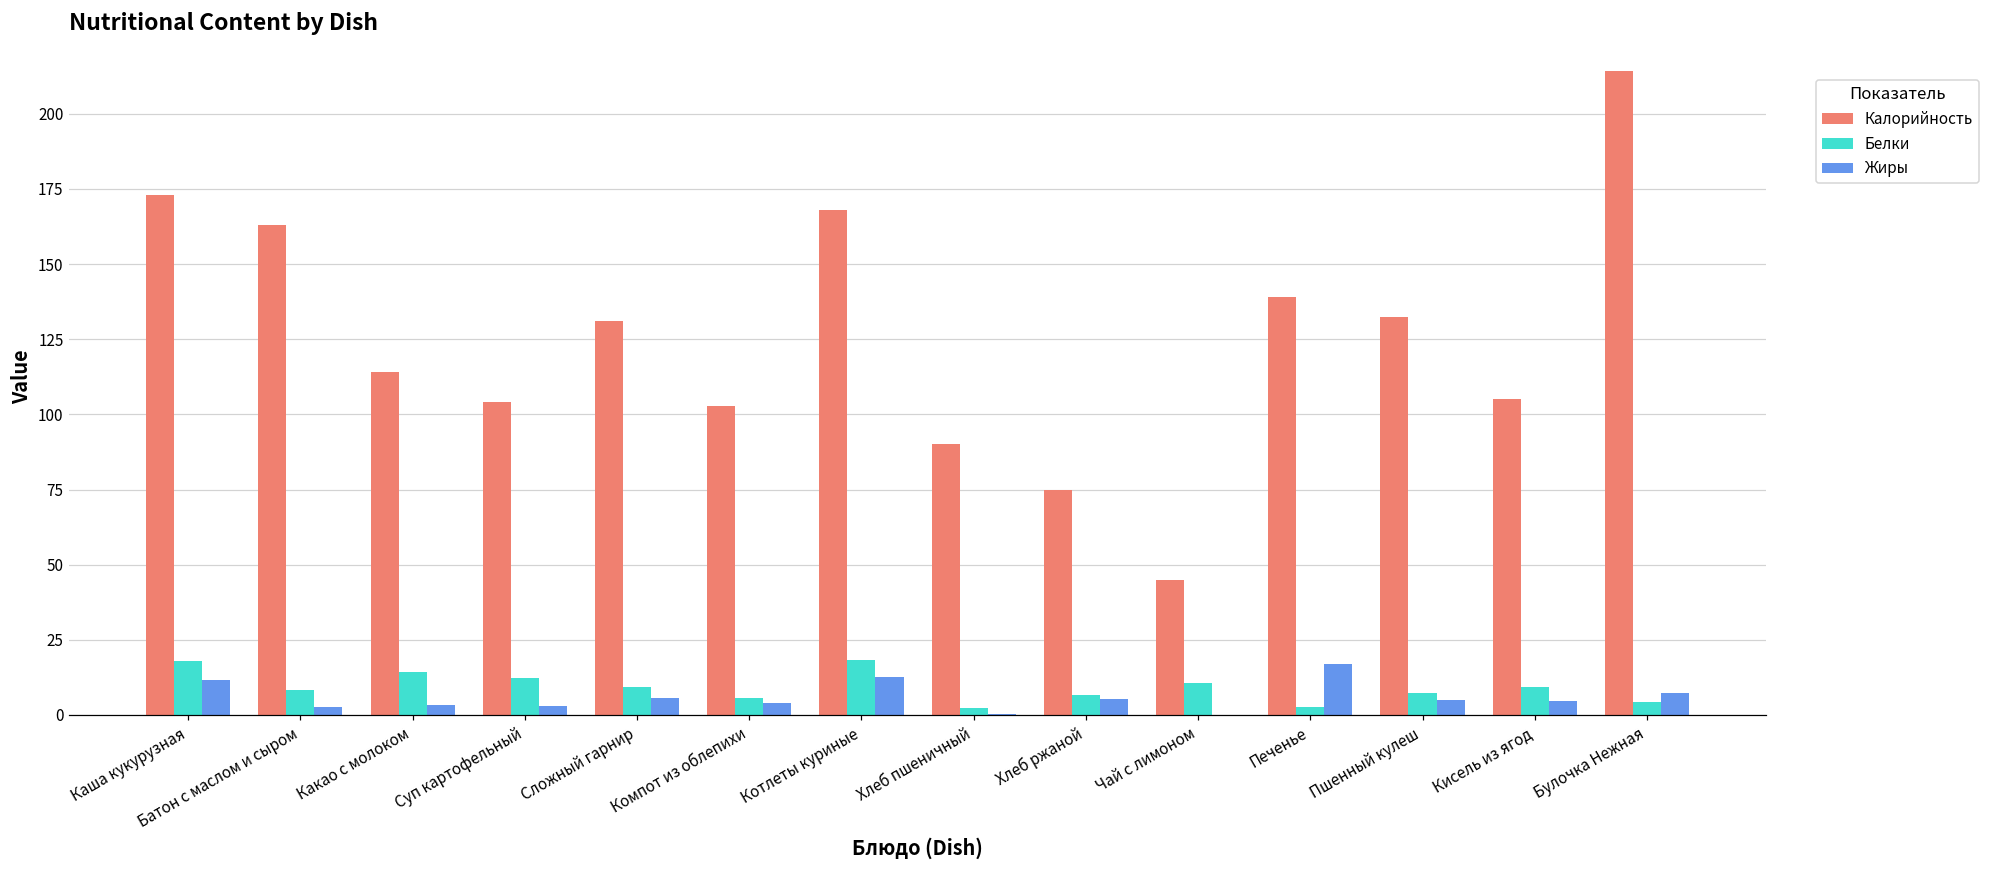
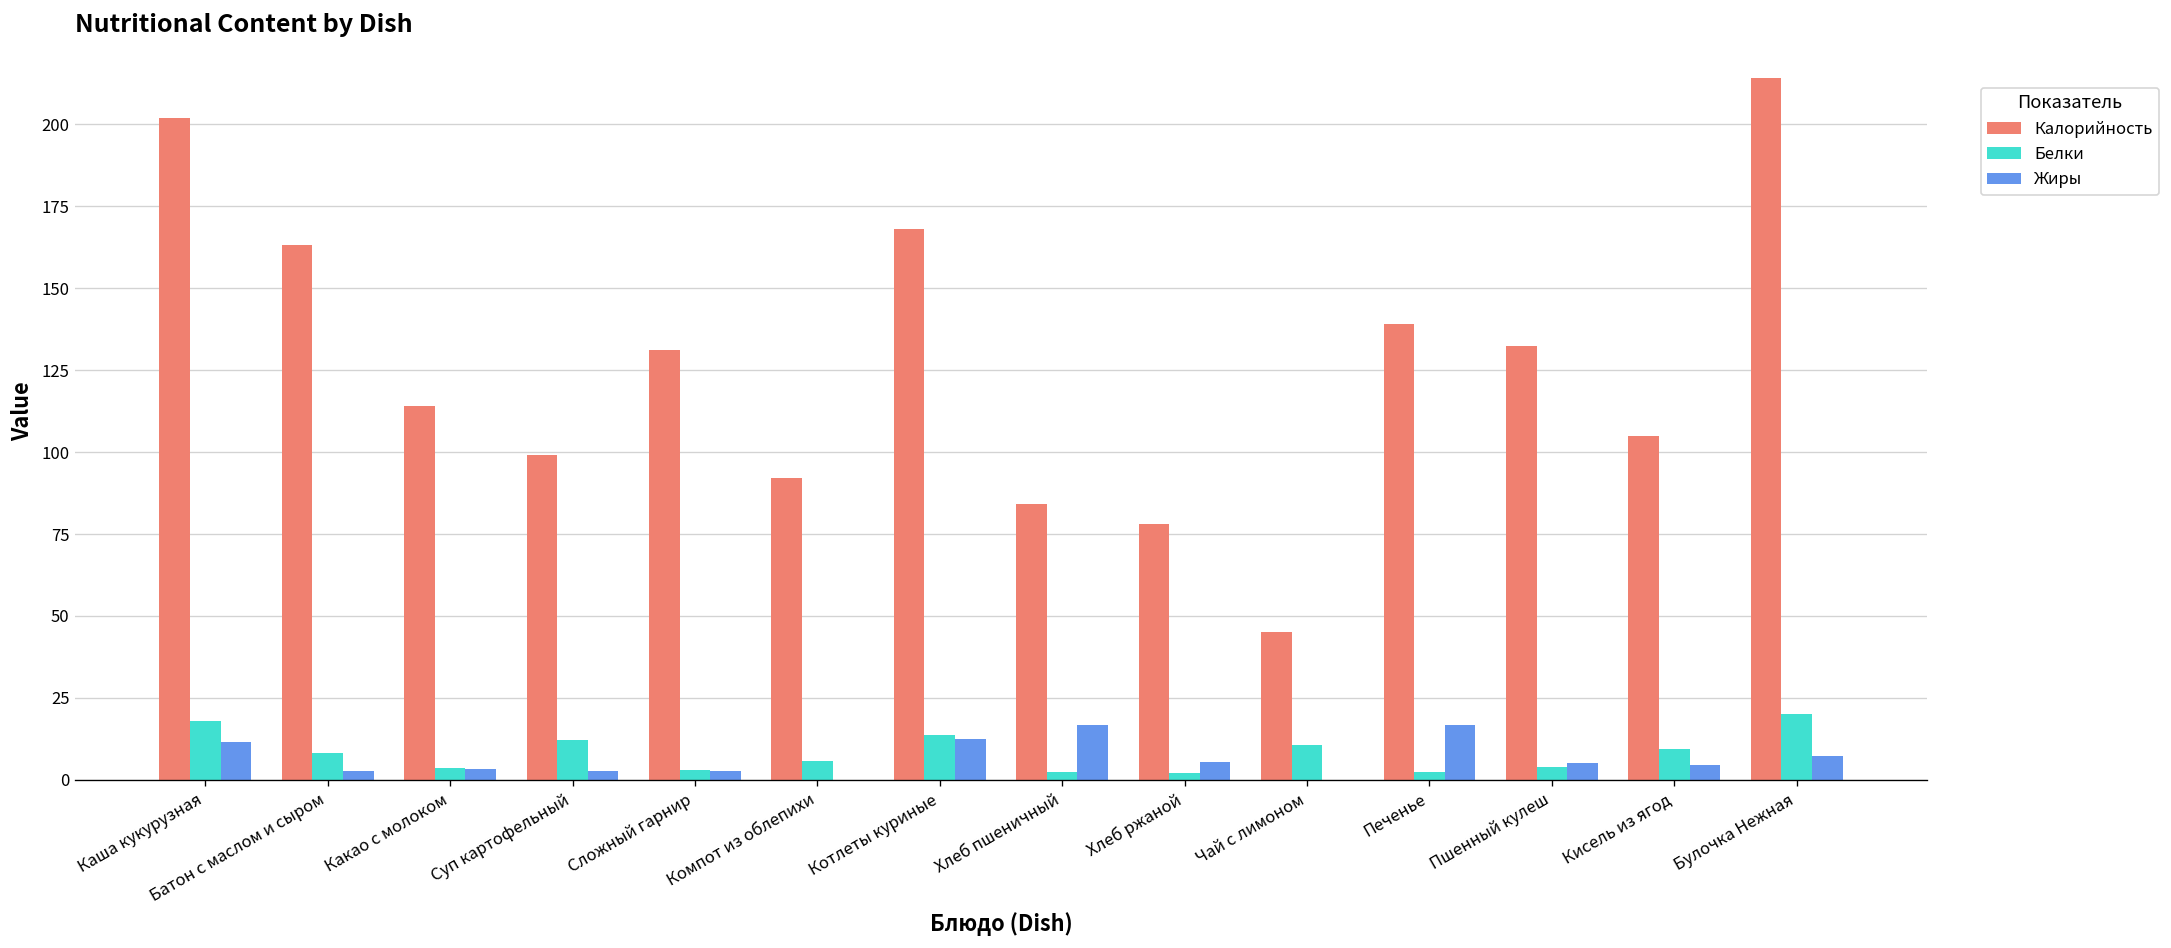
Калорийность, Каша кукурузная: 173 -> 202
Белки, Какао с молоком: 14 -> 4
Калорийность, Суп картофельный: 104 -> 99
Белки, Сложный гарнир: 9 -> 3
Жиры, Сложный гарнир: 6 -> 3
Калорийность, Компот из облепихи: 103 -> 92
Жиры, Компот из облепихи: 4 -> 0
Белки, Котлеты куриные: 18 -> 14
Калорийность, Хлеб пшеничный: 90 -> 84
Жиры, Хлеб пшеничный: 0 -> 17
Калорийность, Хлеб ржаной: 75 -> 78
Белки, Хлеб ржаной: 7 -> 2
Белки, Пшенный кулеш: 7 -> 4
Белки, Булочка Нежная: 4 -> 20
